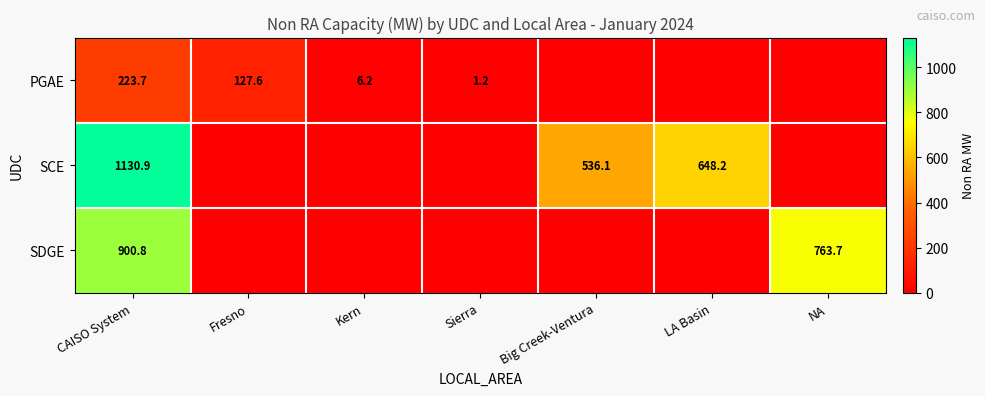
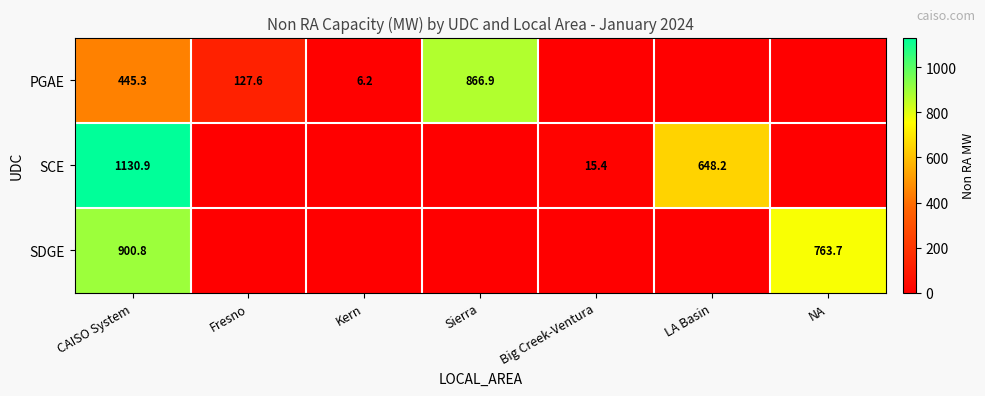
PGAE, CAISO System: 223.7 -> 445.3
PGAE, Sierra: 1.2 -> 866.9
SCE, Big Creek-Ventura: 536.1 -> 15.4
